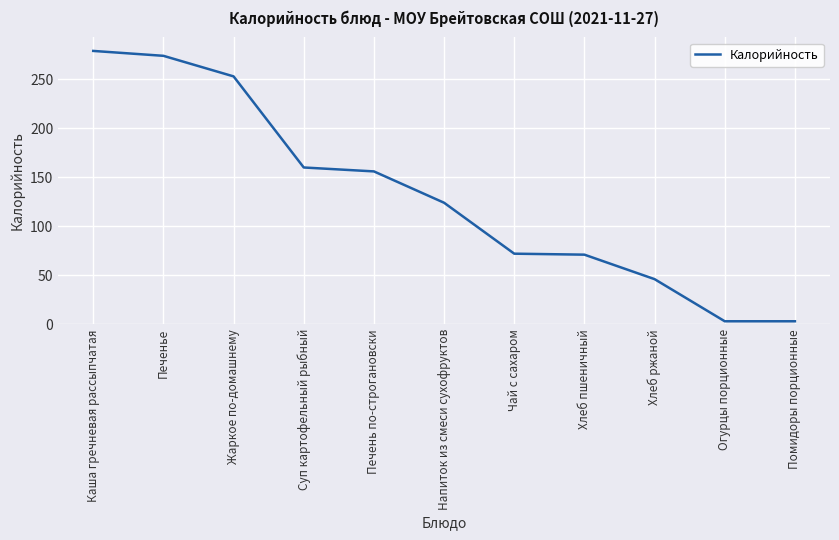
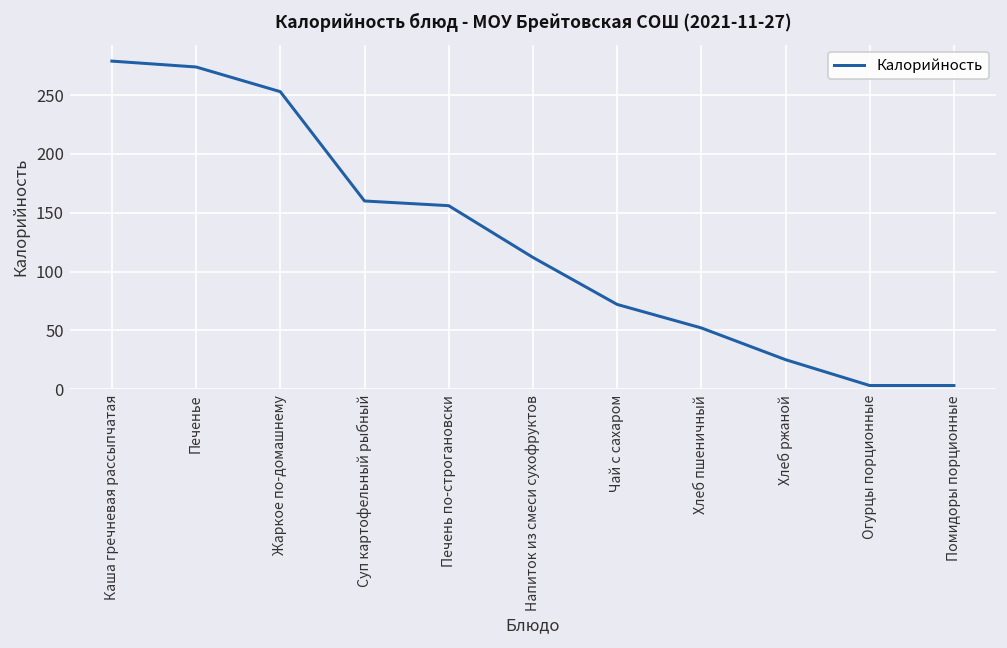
Напиток из смеси сухофруктов: 120 -> 110
Хлеб пшеничный: 70 -> 50
Хлеб ржаной: 50 -> 30
